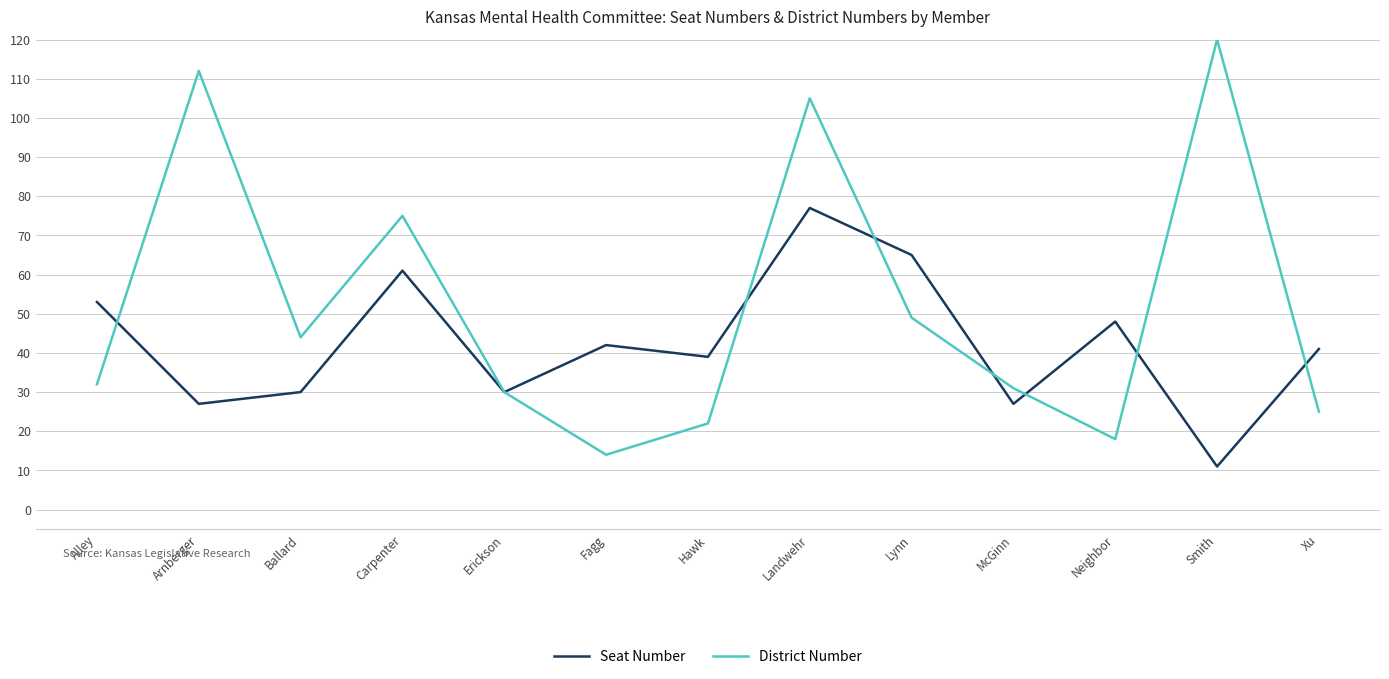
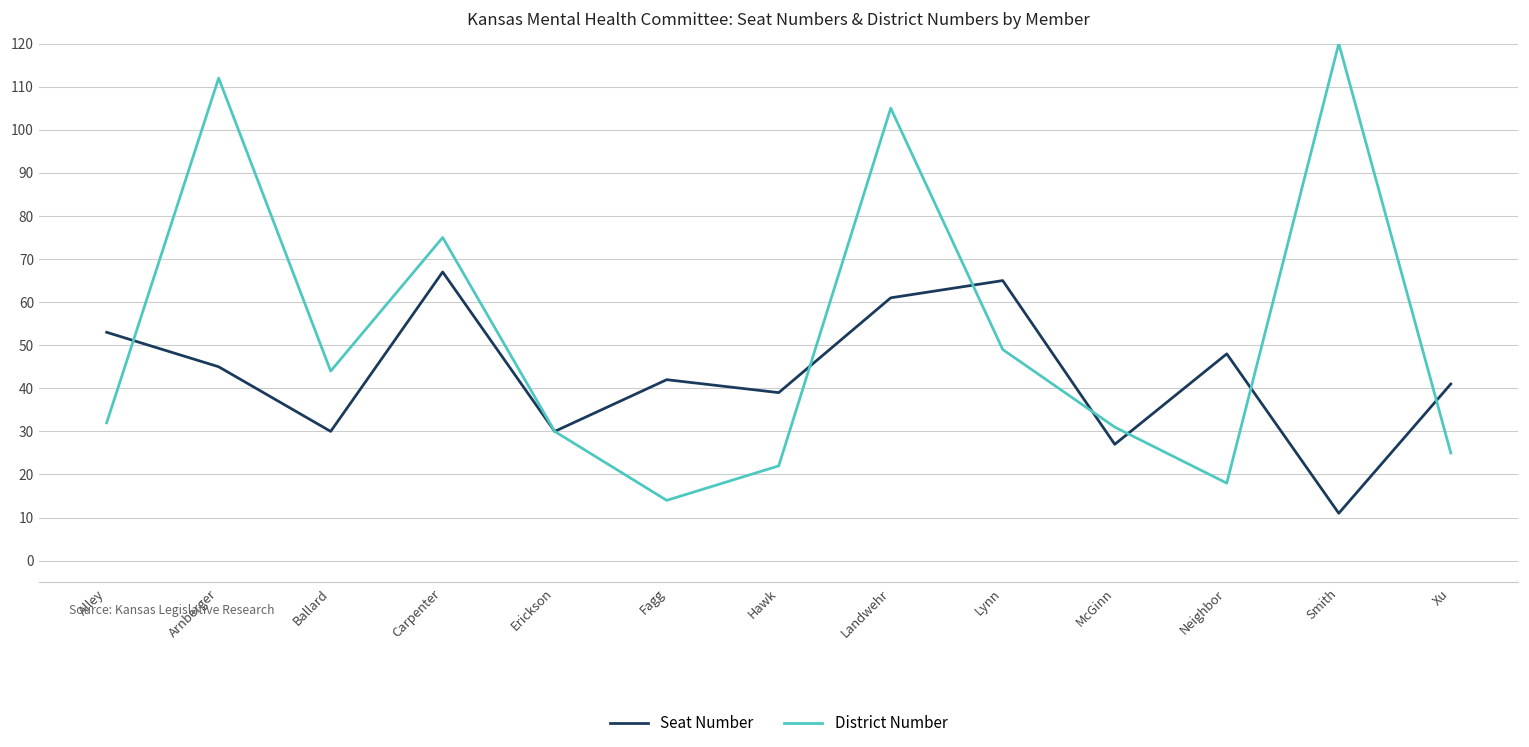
Seat Number, Arnberger: 27 -> 45
Seat Number, Carpenter: 61 -> 67
Seat Number, Landwehr: 77 -> 61
